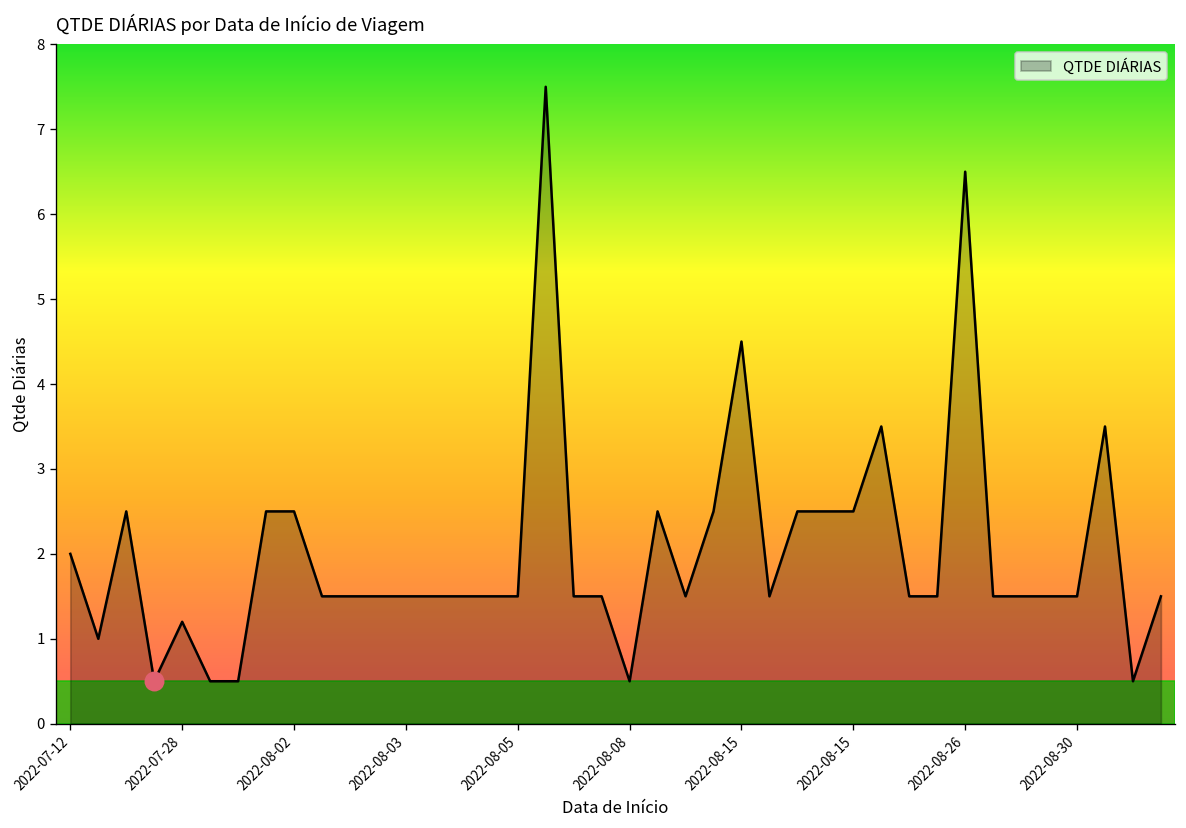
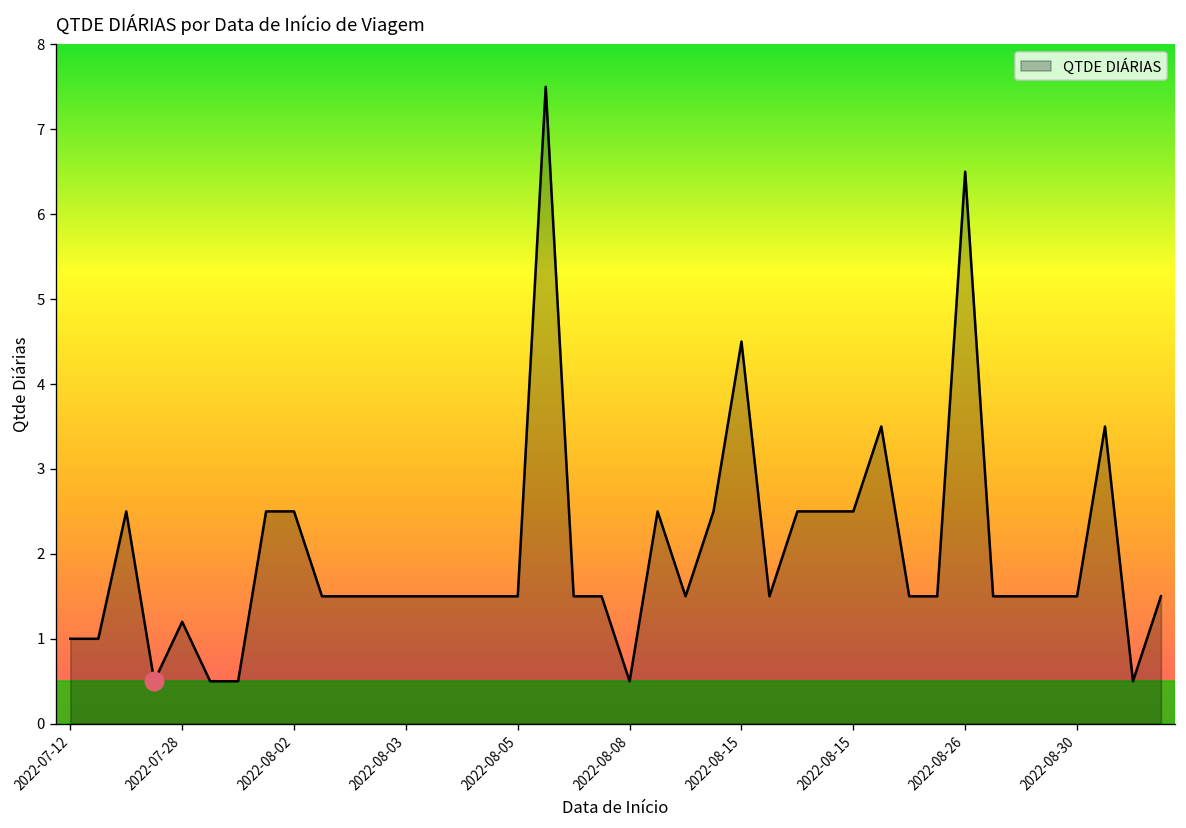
QTDE DIÁRIAS, 2022-07-12: 2 -> 1
